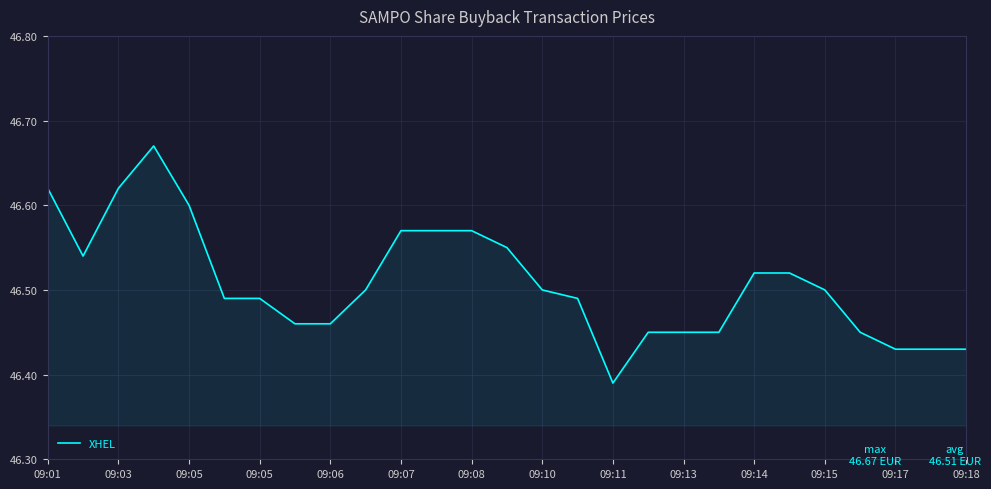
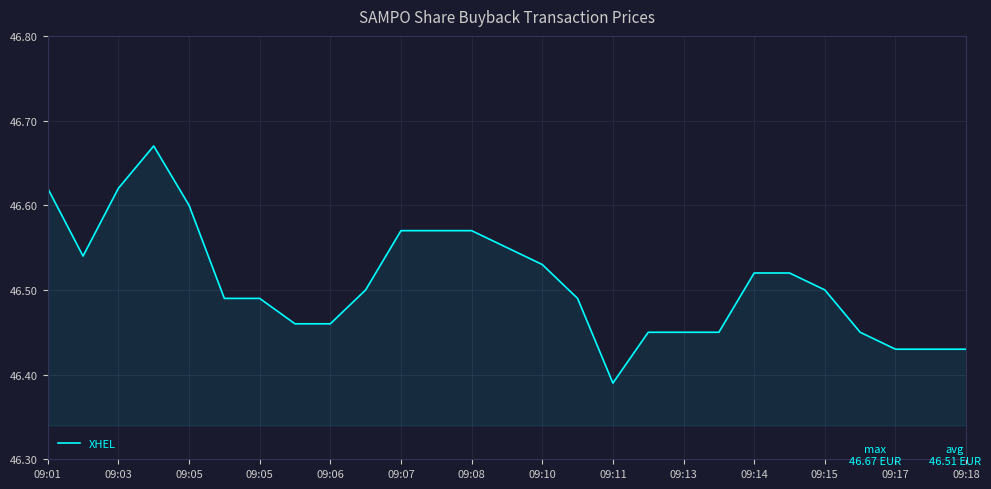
09:10: 46.50 -> 46.53
